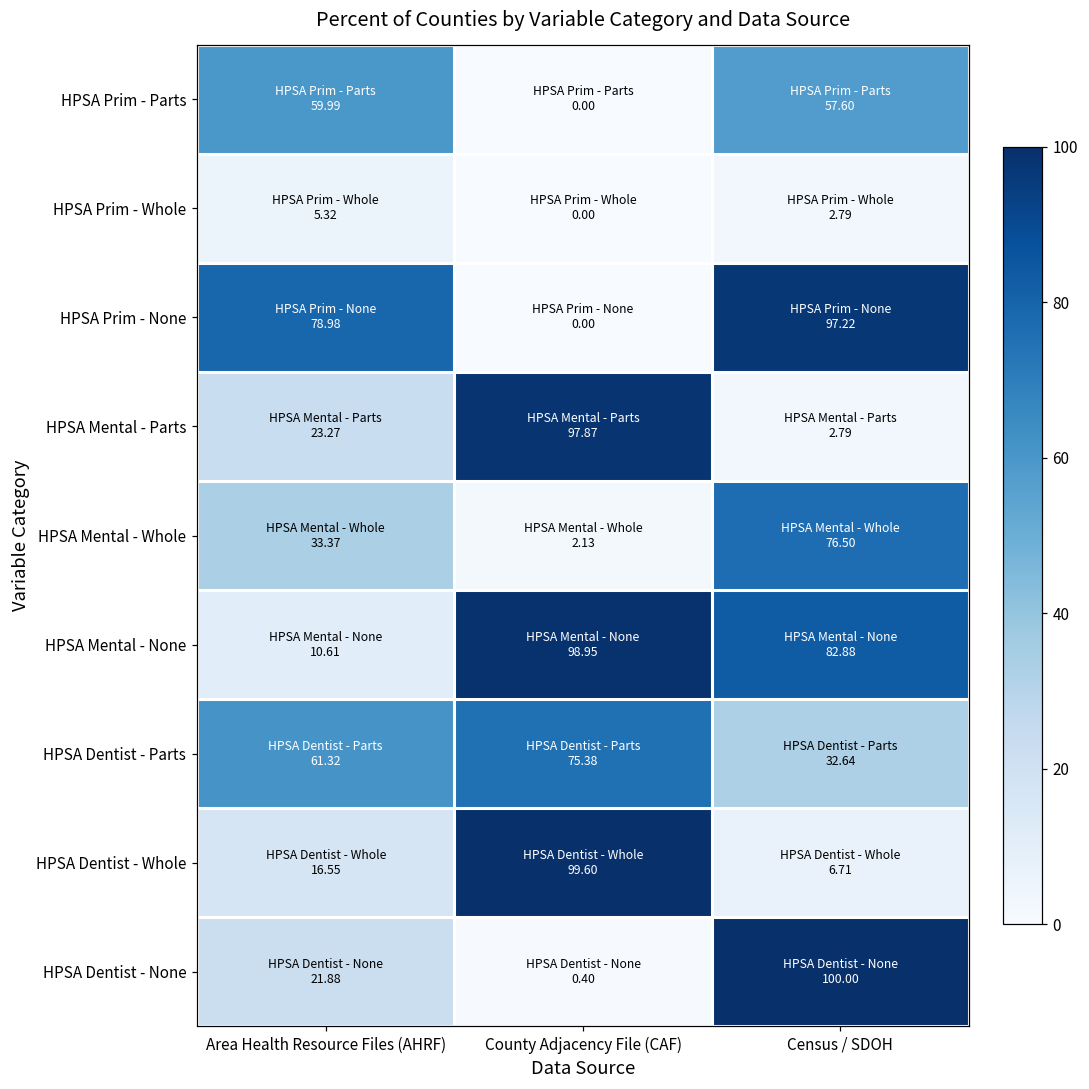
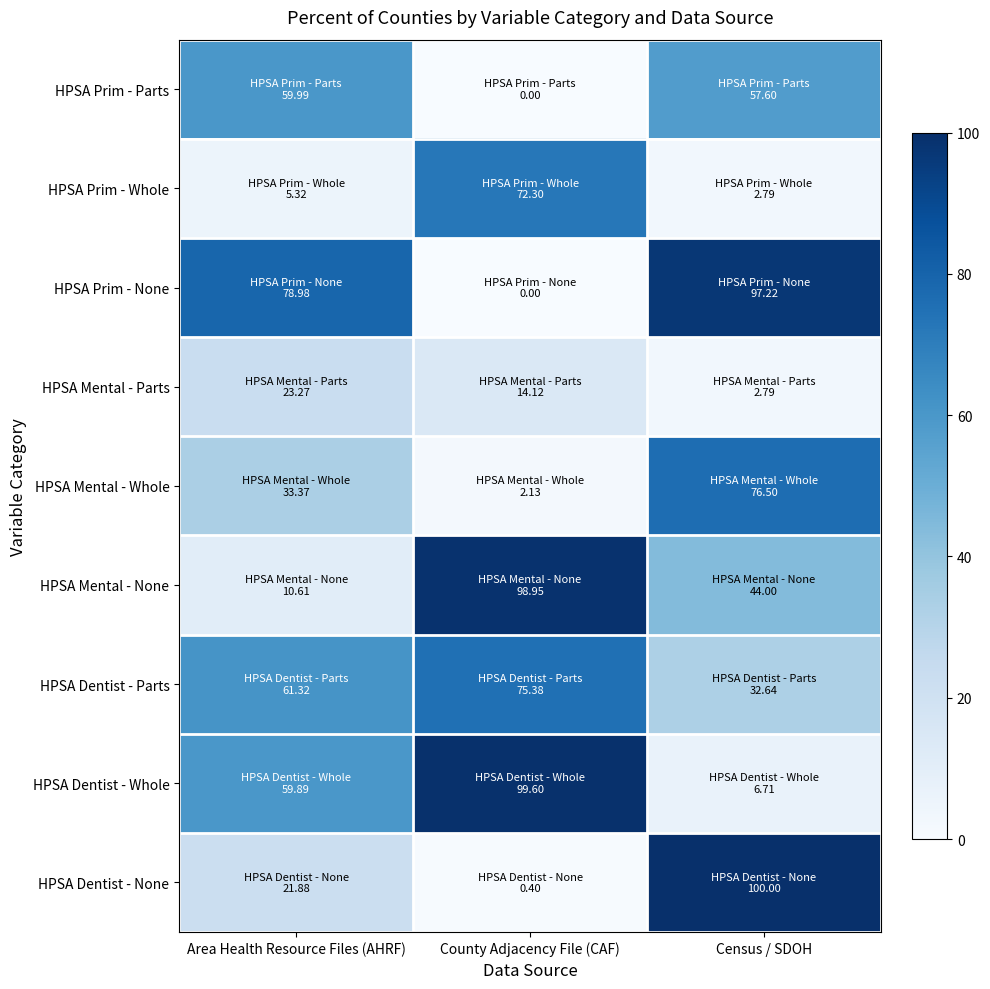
HPSA Prim - Whole, County Adjacency File (CAF): 0.00 -> 72.30
HPSA Mental - Parts, County Adjacency File (CAF): 97.87 -> 14.12
HPSA Mental - None, Census / SDOH: 82.88 -> 44.00
HPSA Dentist - Whole, Area Health Resource Files (AHRF): 16.55 -> 59.89
